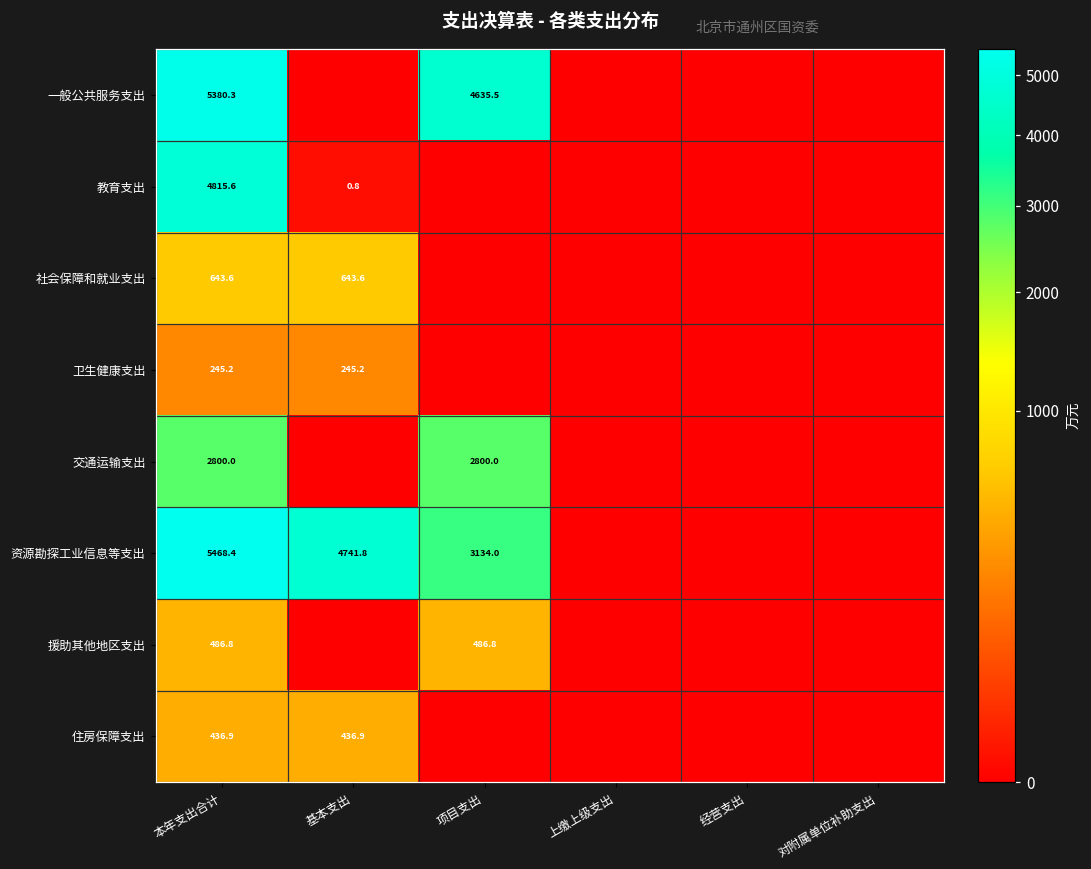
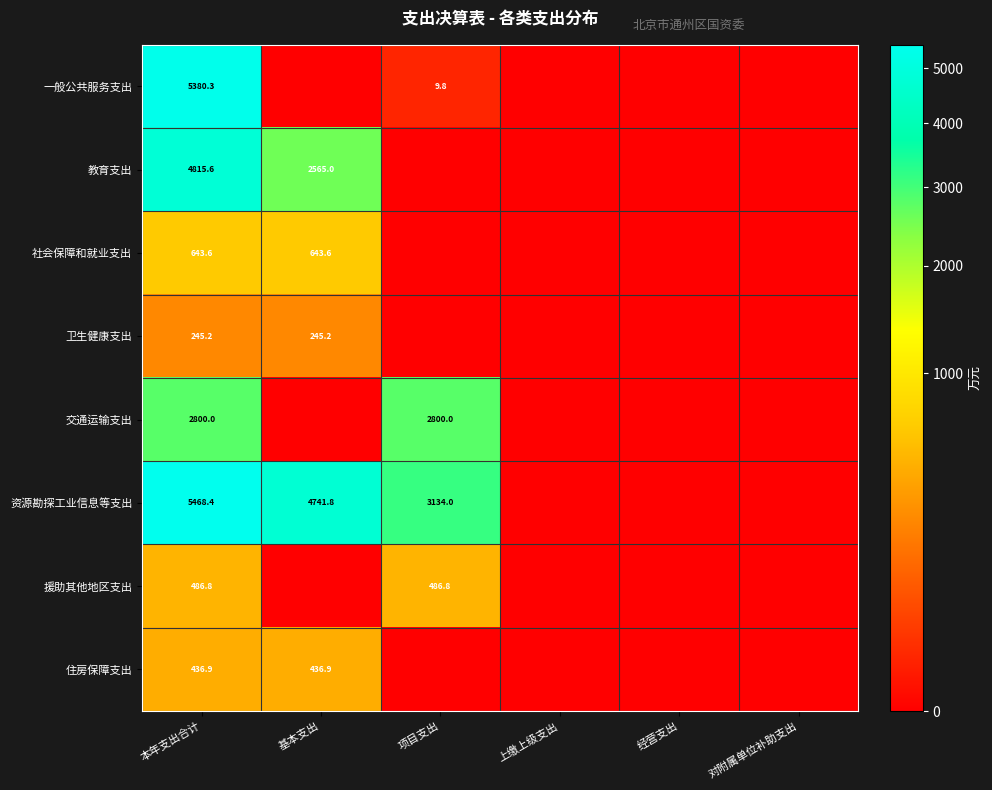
一般公共服务支出, 项目支出: 4635.5 -> 9.8
教育支出, 基本支出: 0.8 -> 2565.0
